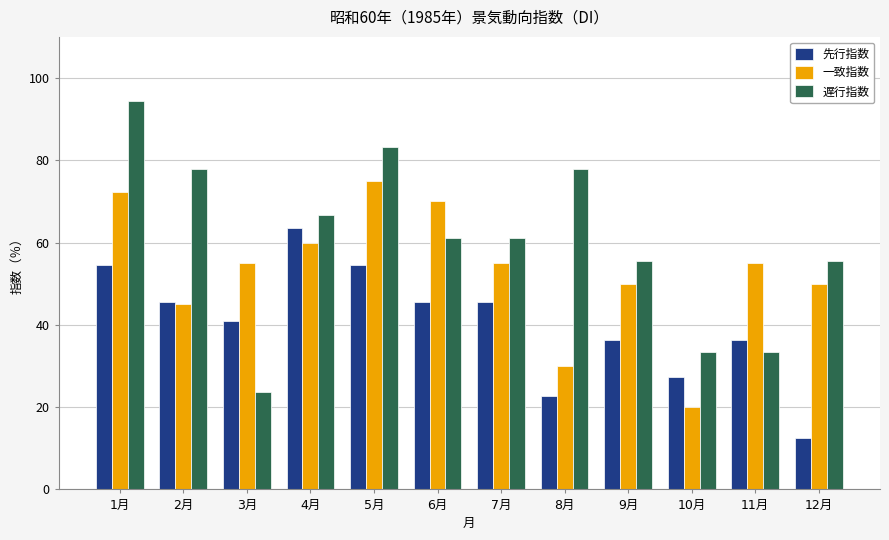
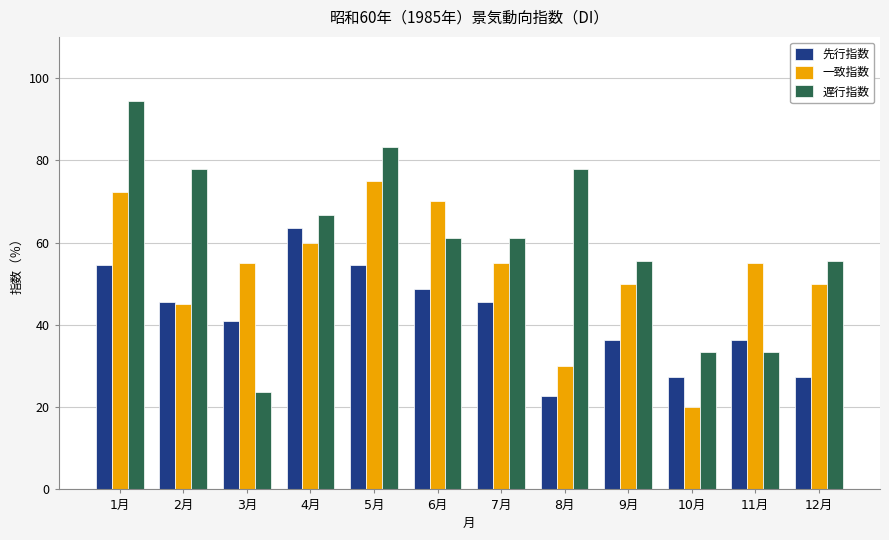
先行指数, 6月: 46 -> 49
先行指数, 12月: 13 -> 27
